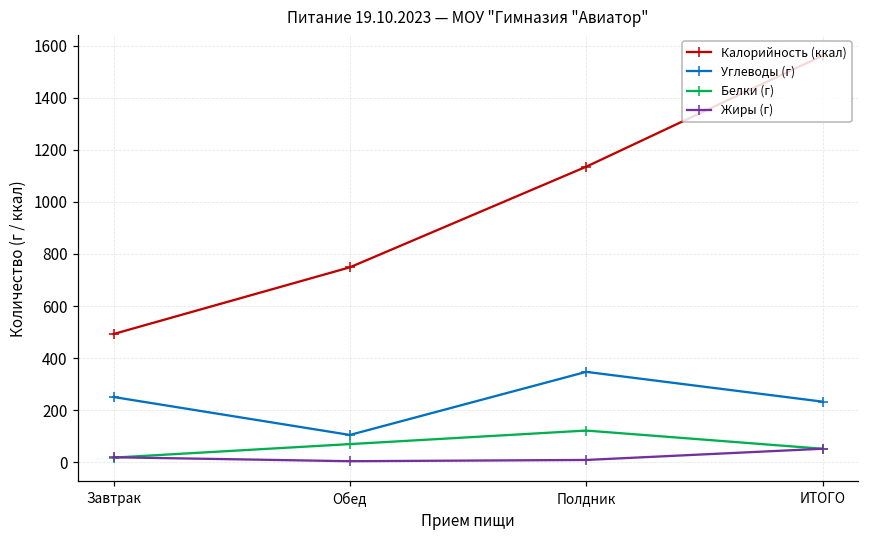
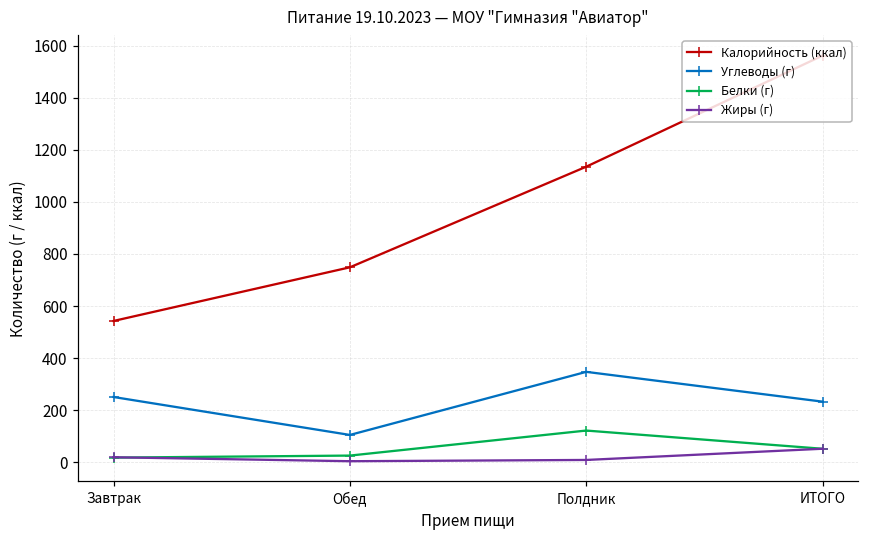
Калорийность (ккал), Завтрак: 490 -> 540
Белки (г), Обед: 70 -> 30
